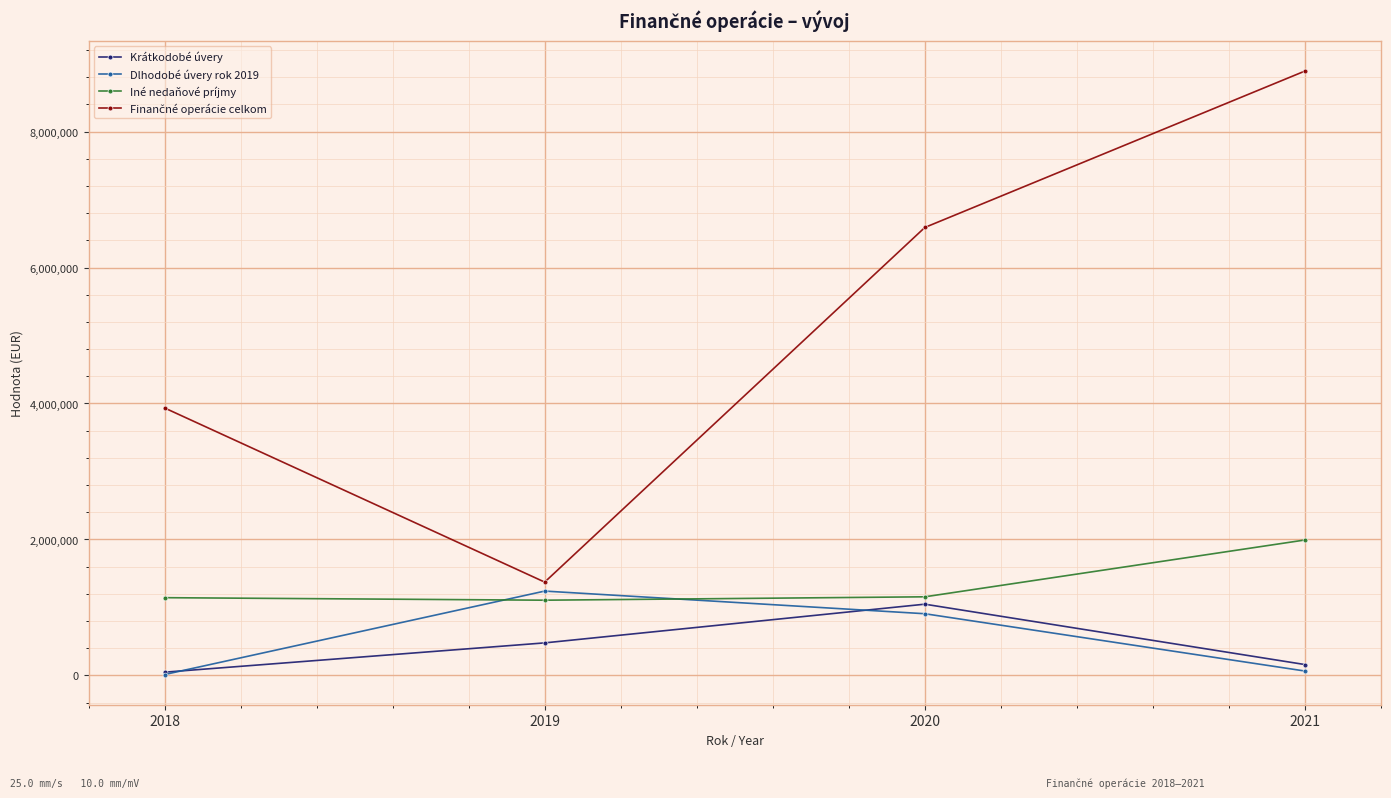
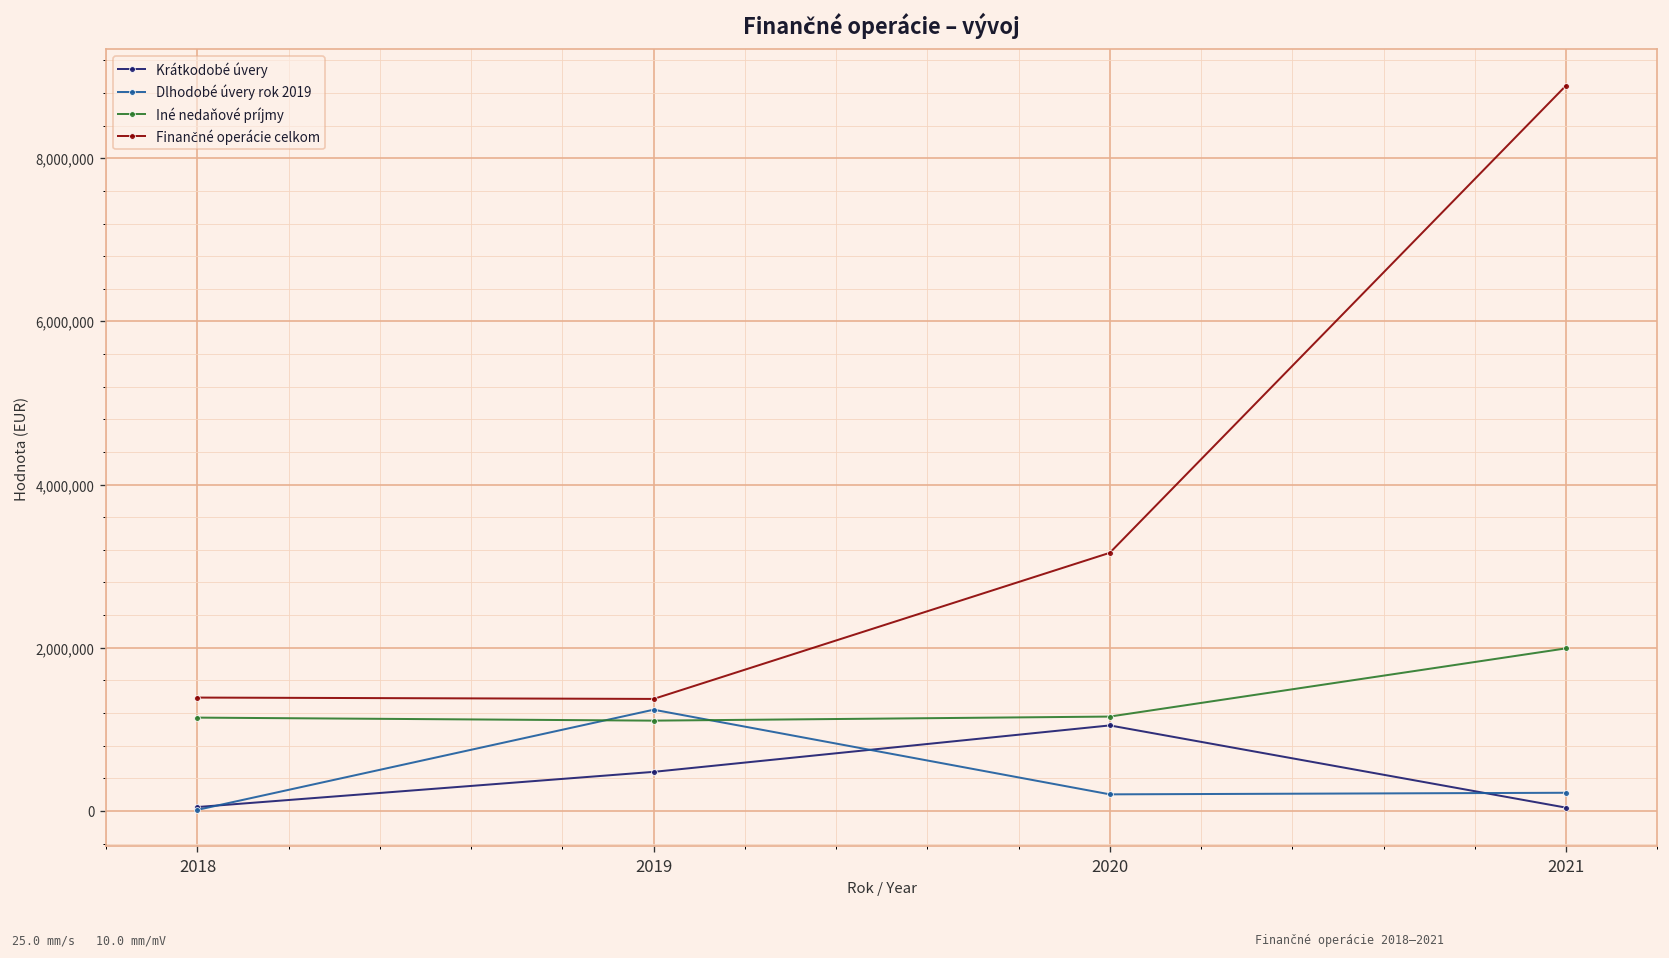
Finančné operácie celkom, 2018: 3,900,000 -> 1,400,000
Dlhodobé úvery rok 2019, 2020: 900,000 -> 200,000
Finančné operácie celkom, 2020: 6,600,000 -> 3,200,000
Krátkodobé úvery, 2021: 200,000 -> 0
Dlhodobé úvery rok 2019, 2021: 100,000 -> 200,000
